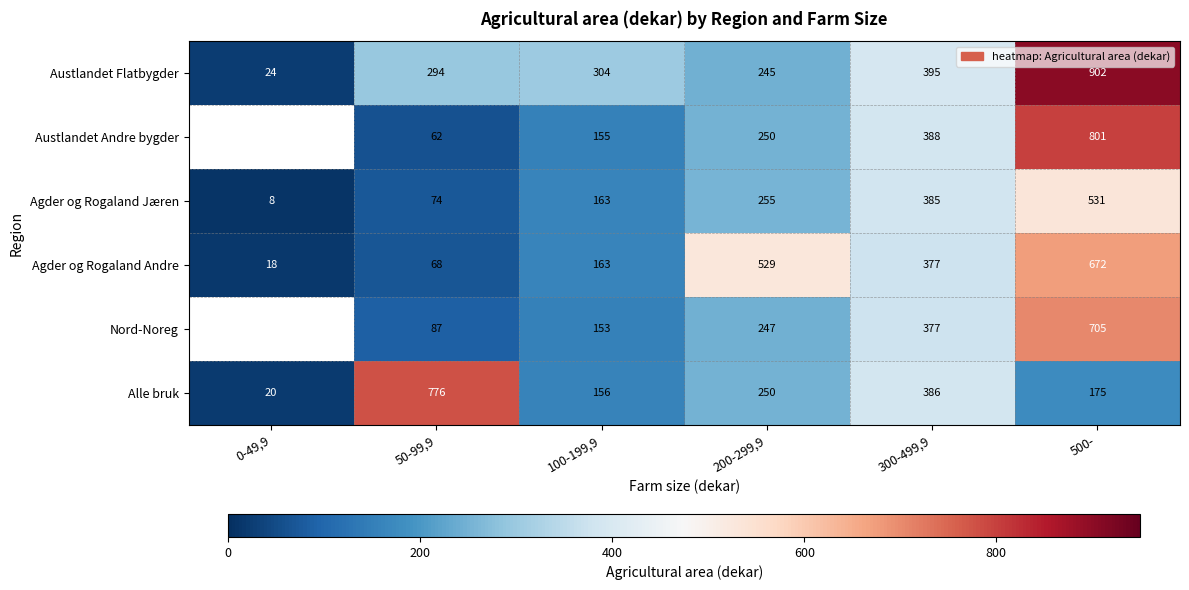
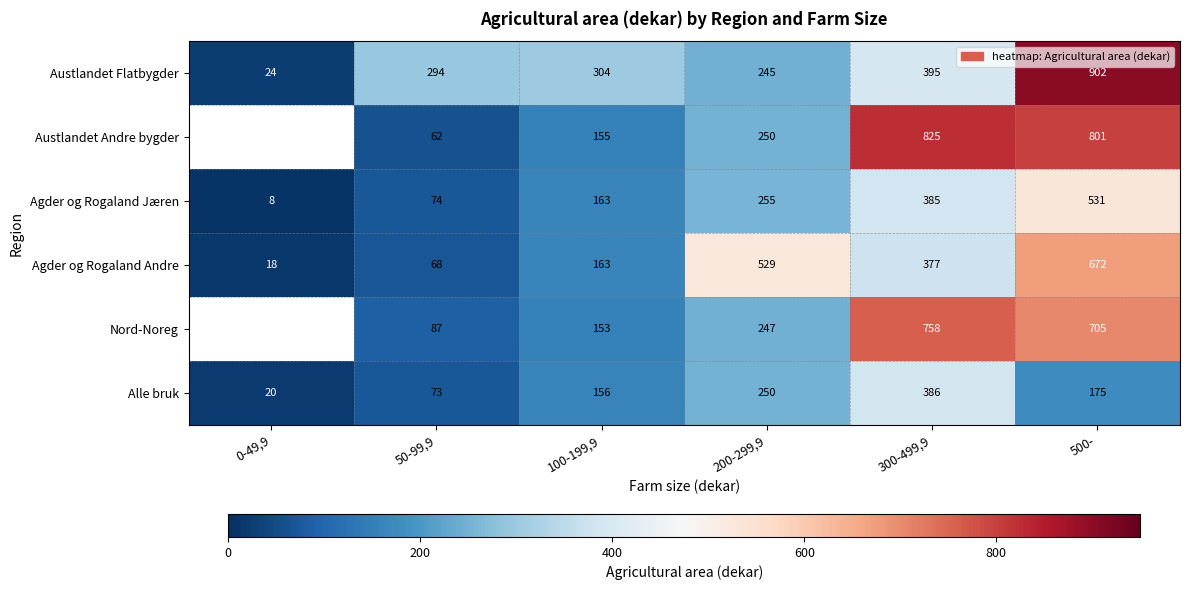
Austlandet Andre bygder, 300-499,9: 388 -> 825
Nord-Noreg, 300-499,9: 377 -> 758
Alle bruk, 50-99,9: 776 -> 73
